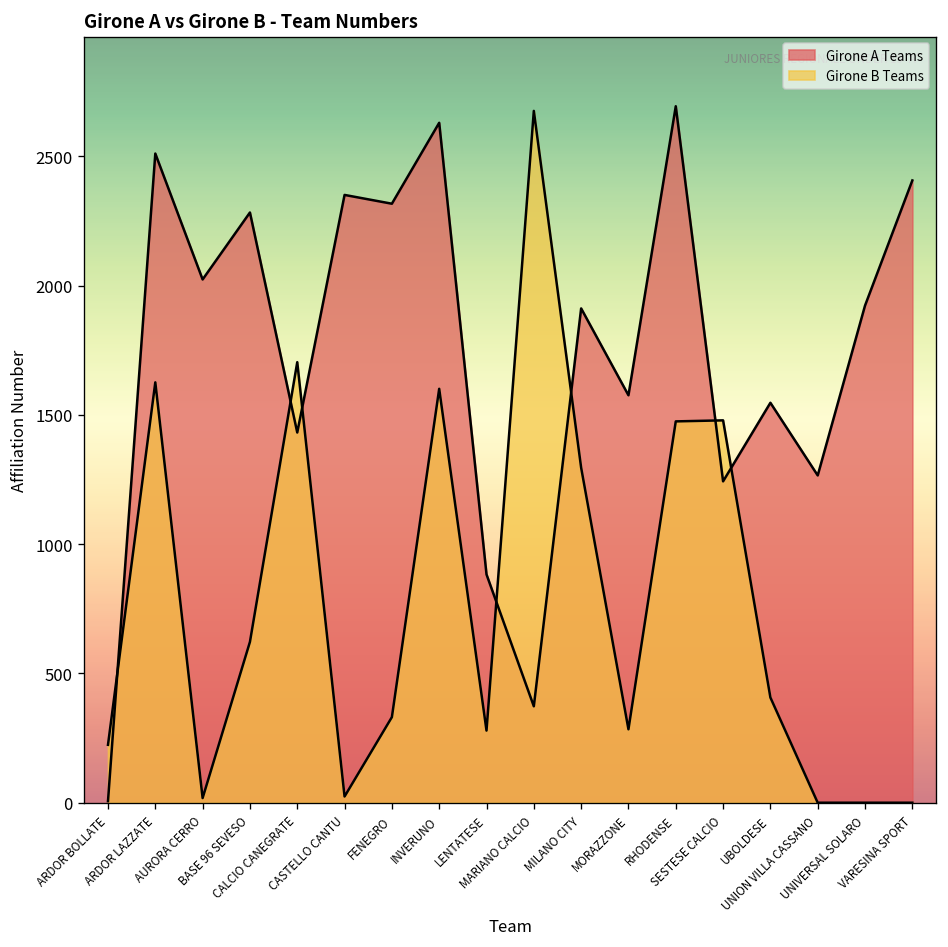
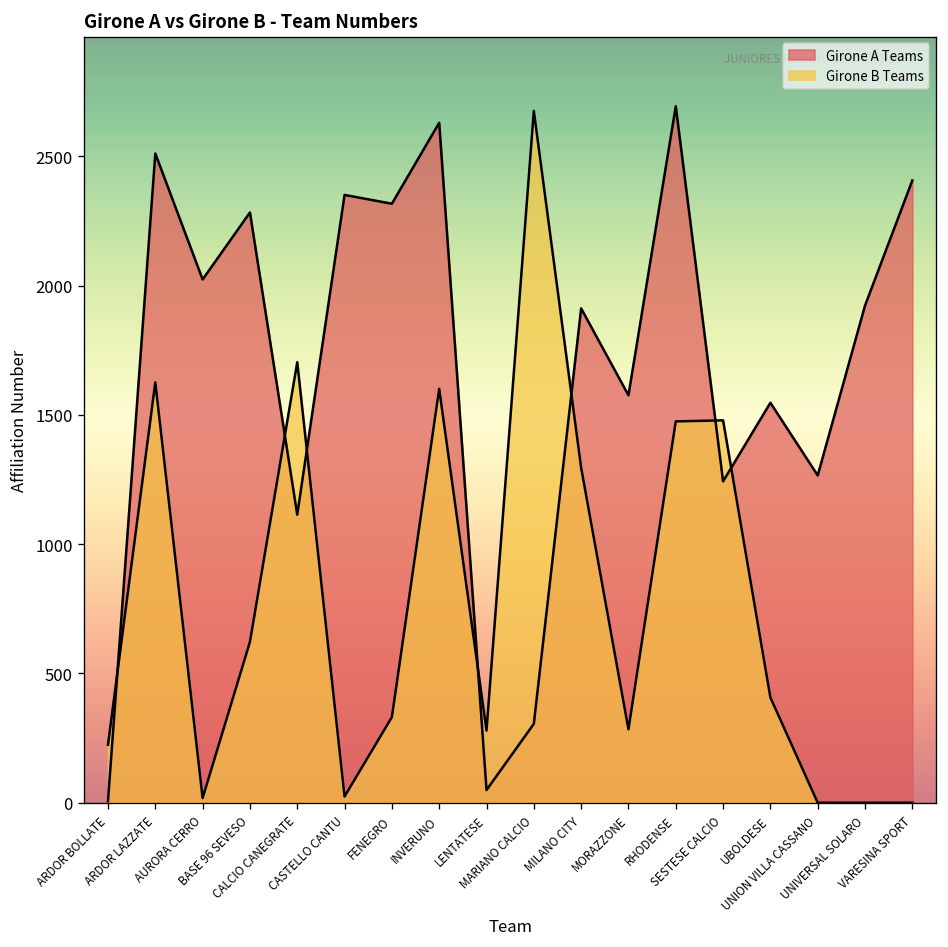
Girone A Teams, CALCIO CANEGRATE: 1430 -> 1110
Girone A Teams, LENTATESE: 880 -> 50
Girone A Teams, MARIANO CALCIO: 370 -> 310
